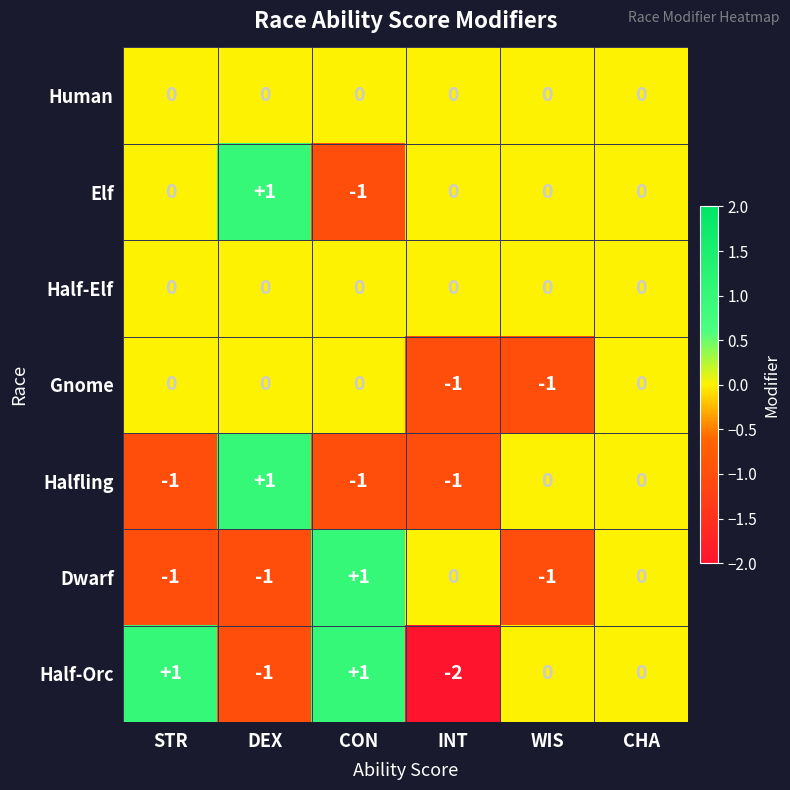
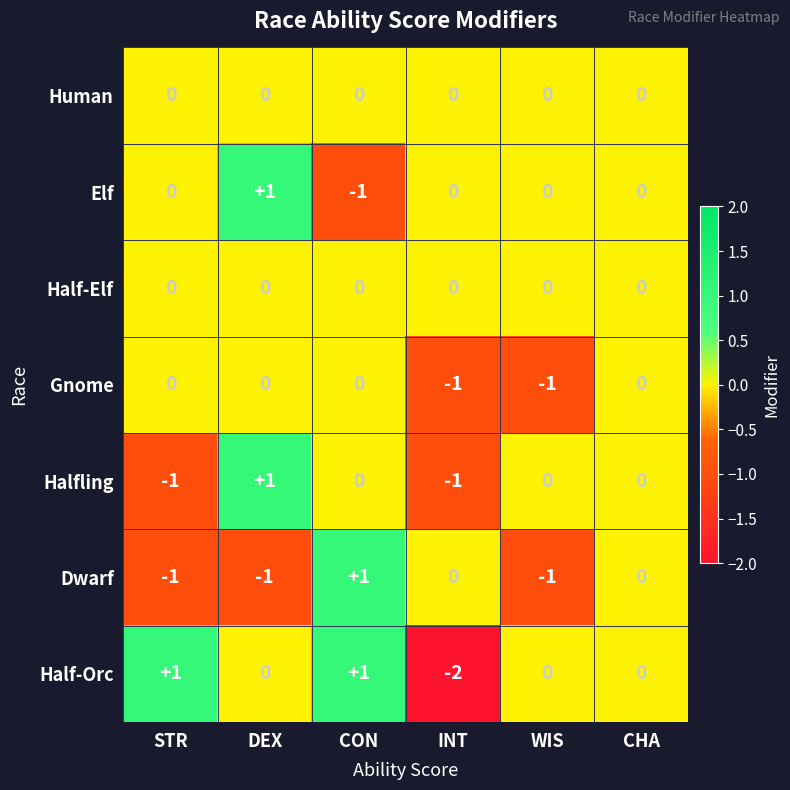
Halfling, CON: -1 -> 0
Half-Orc, DEX: -1 -> 0
